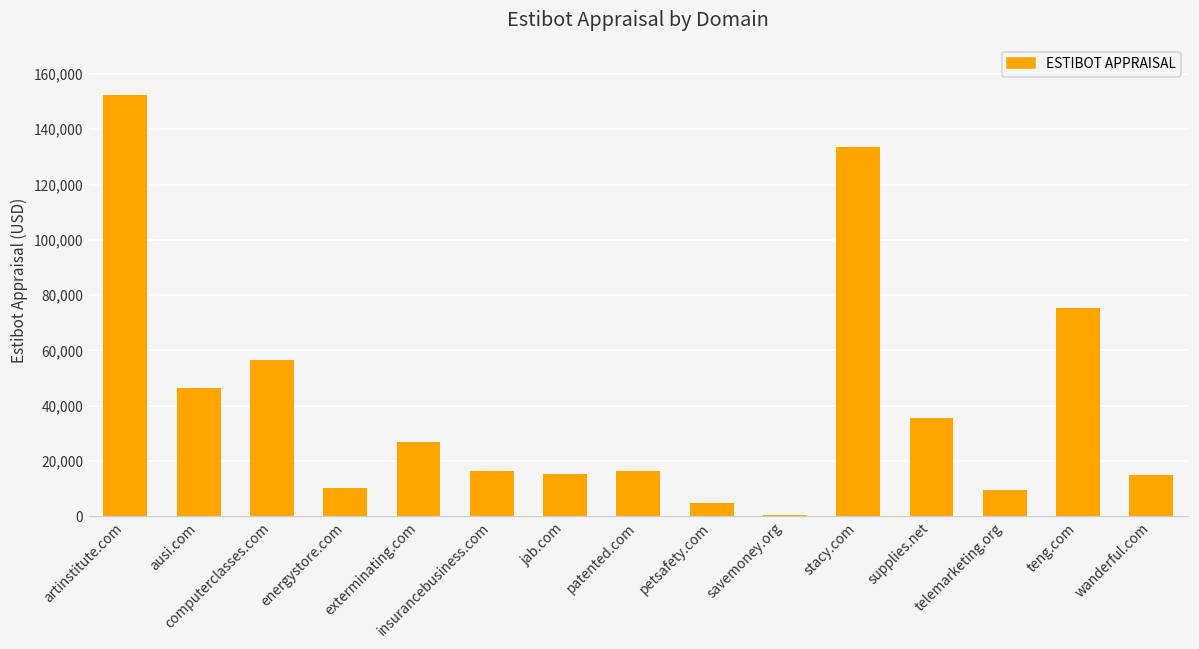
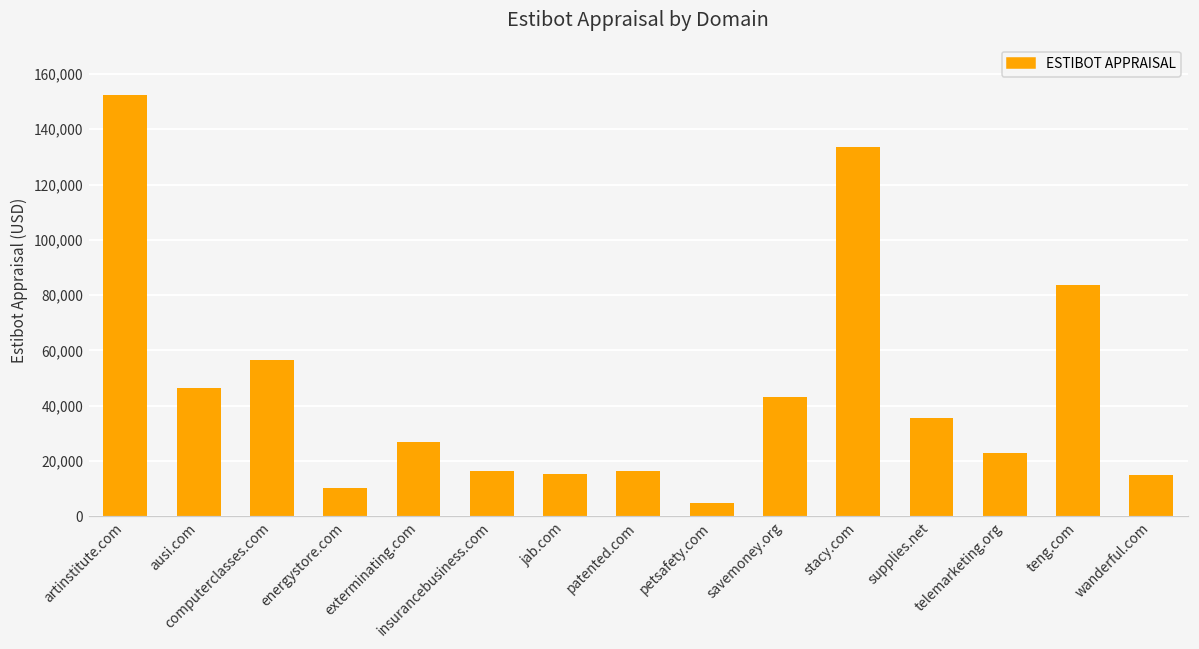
savemoney.org: 0 -> 43,000
telemarketing.org: 9,000 -> 23,000
teng.com: 75,000 -> 84,000
